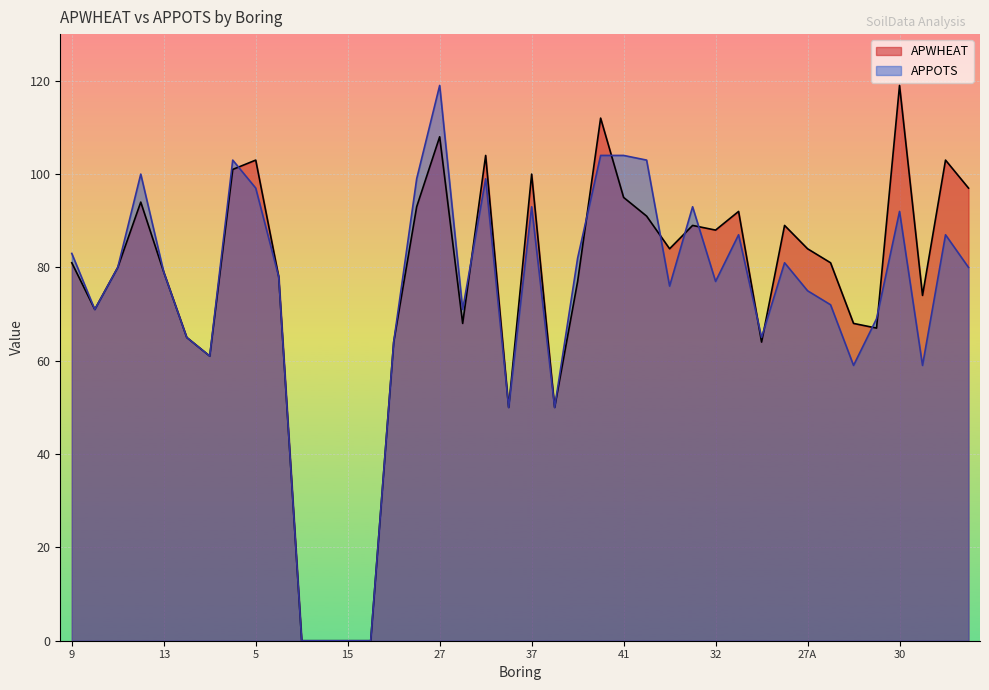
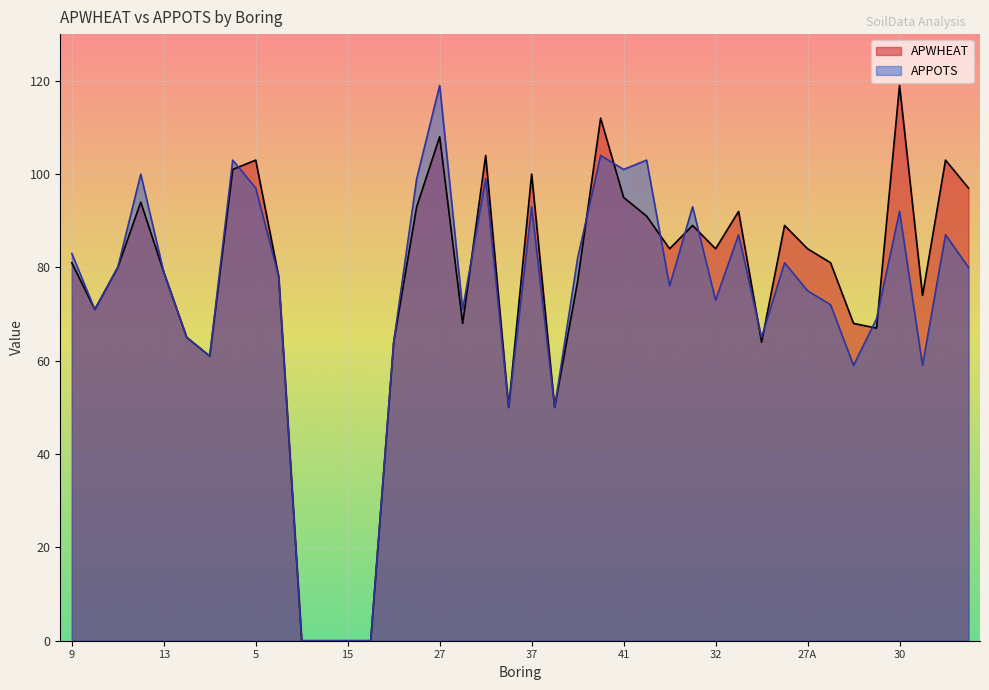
APPOTS, 41: 104 -> 101
APWHEAT, 32: 88 -> 84
APPOTS, 32: 77 -> 73
